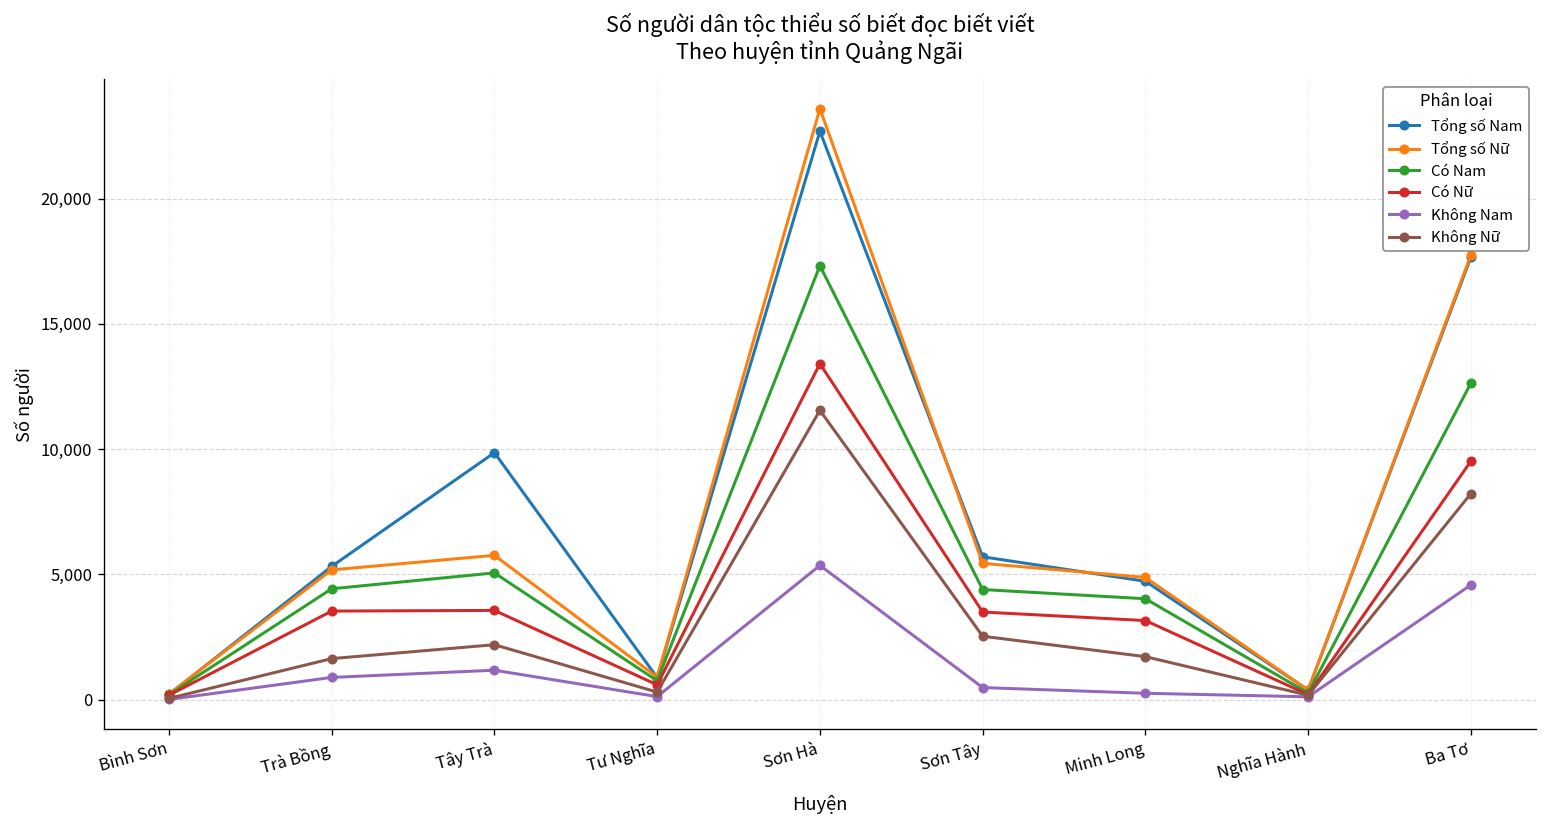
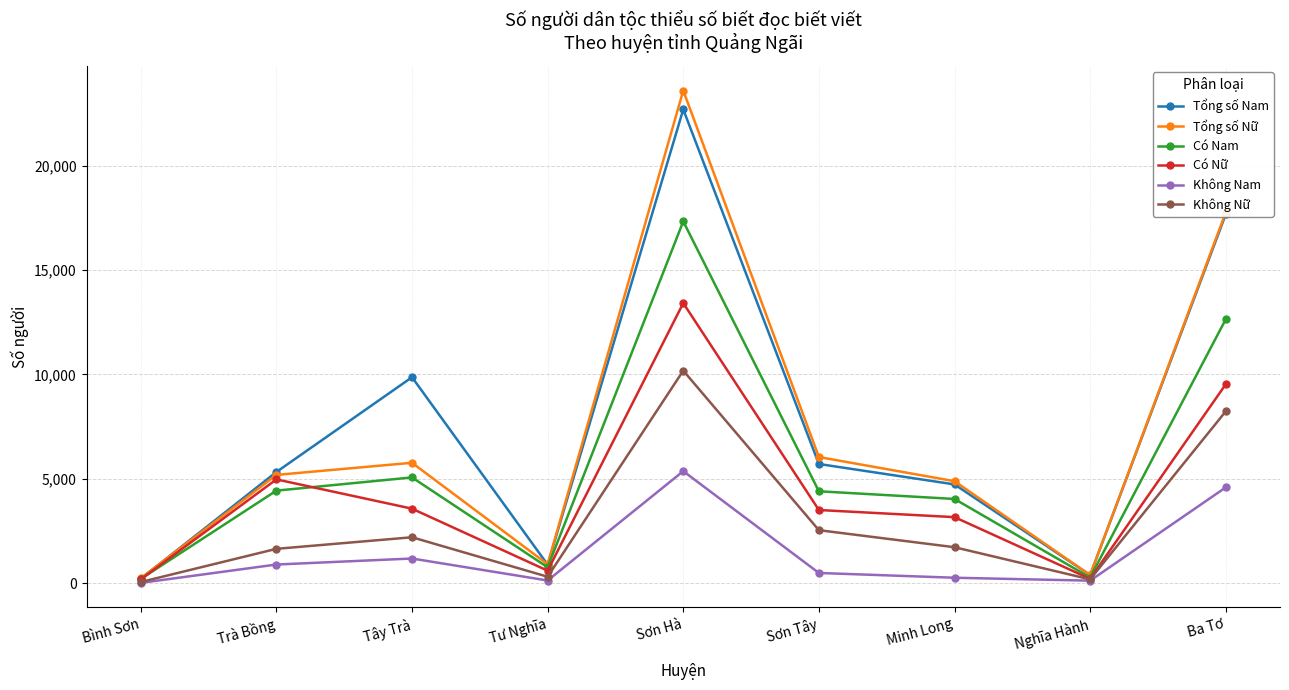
Có Nữ, Trà Bồng: 3,500 -> 5,000
Không Nữ, Sơn Hà: 11,600 -> 10,200
Tổng số Nữ, Sơn Tây: 5,400 -> 6,000
